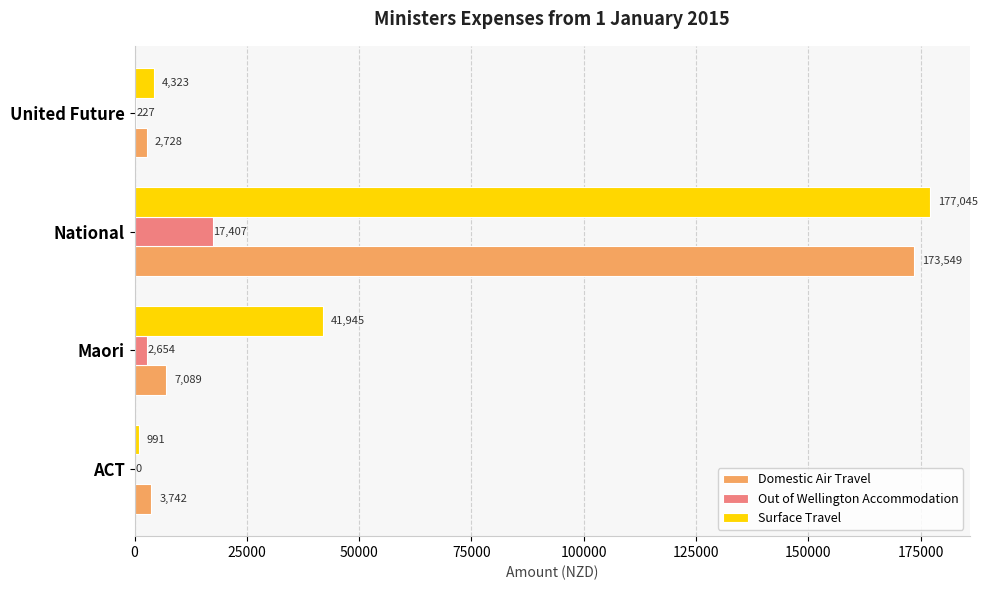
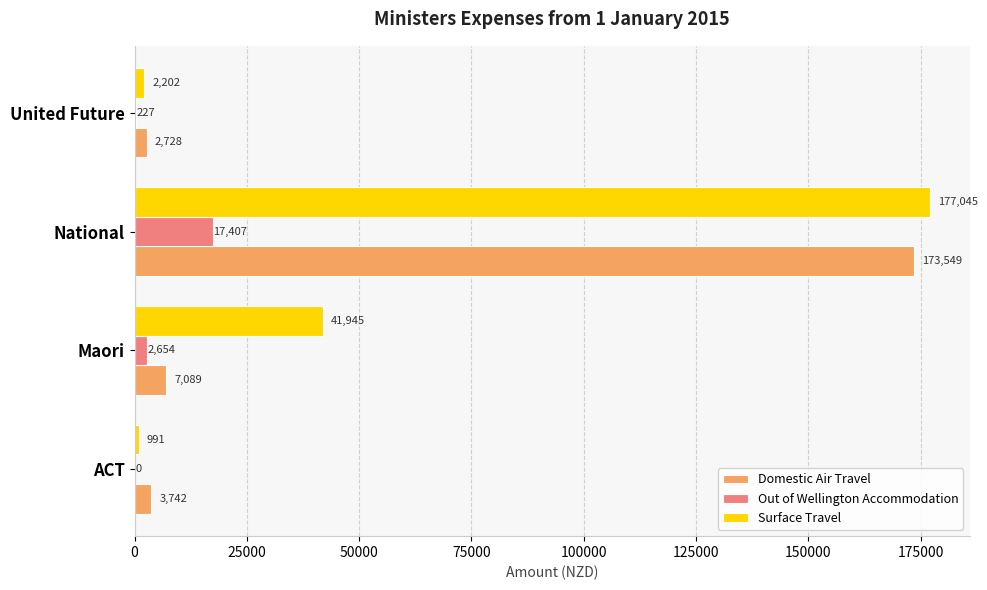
Surface Travel, United Future: 4,323 -> 2,202
